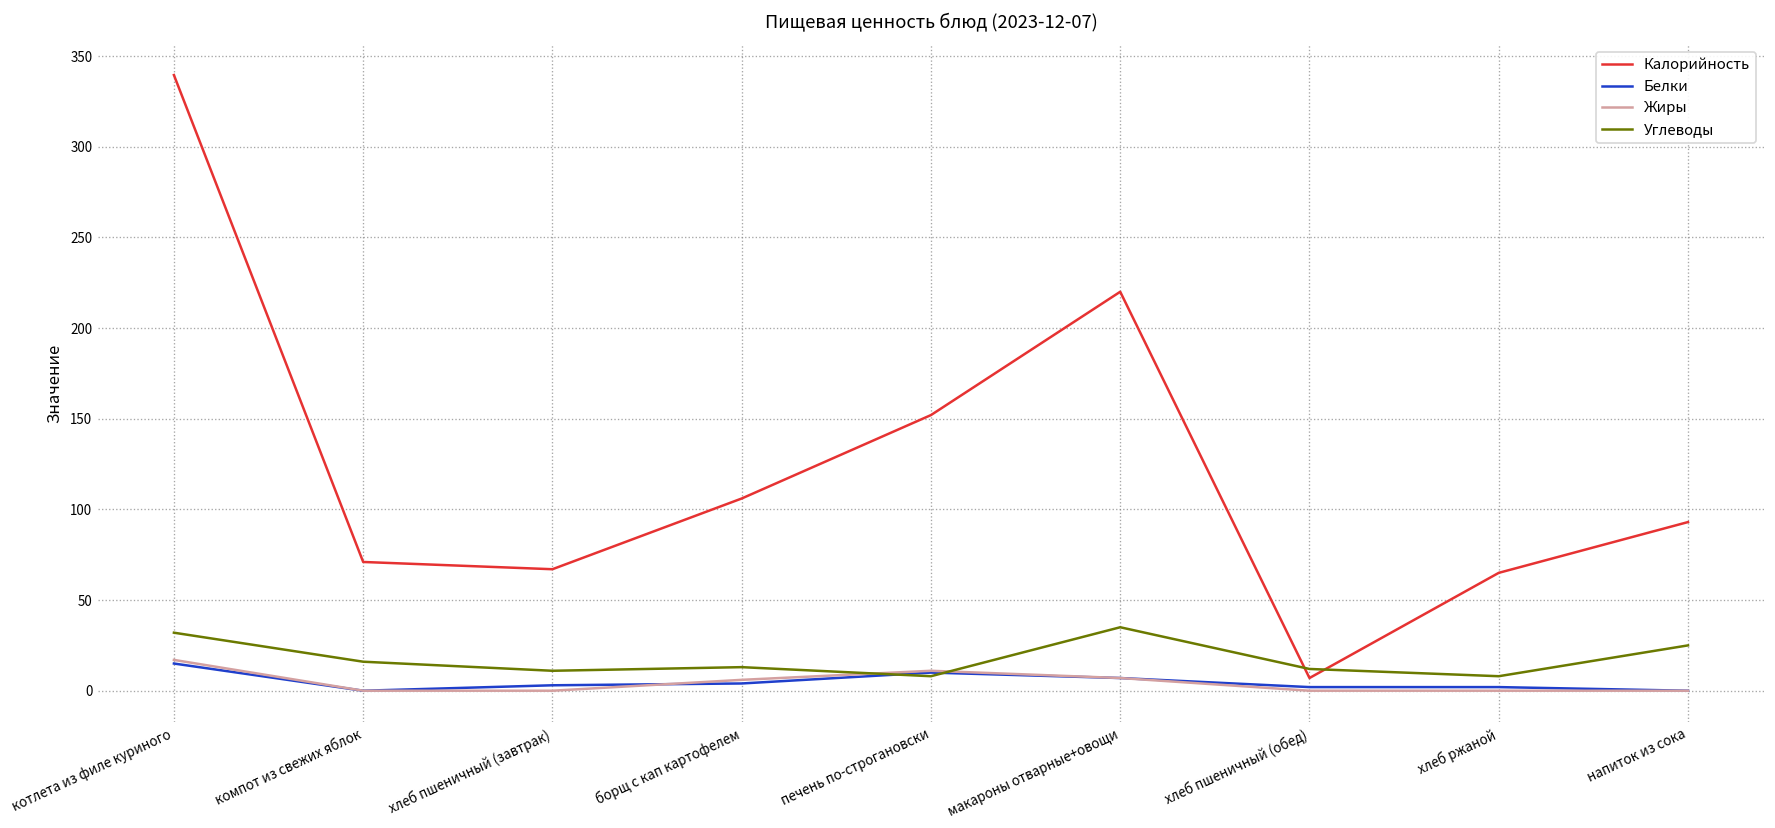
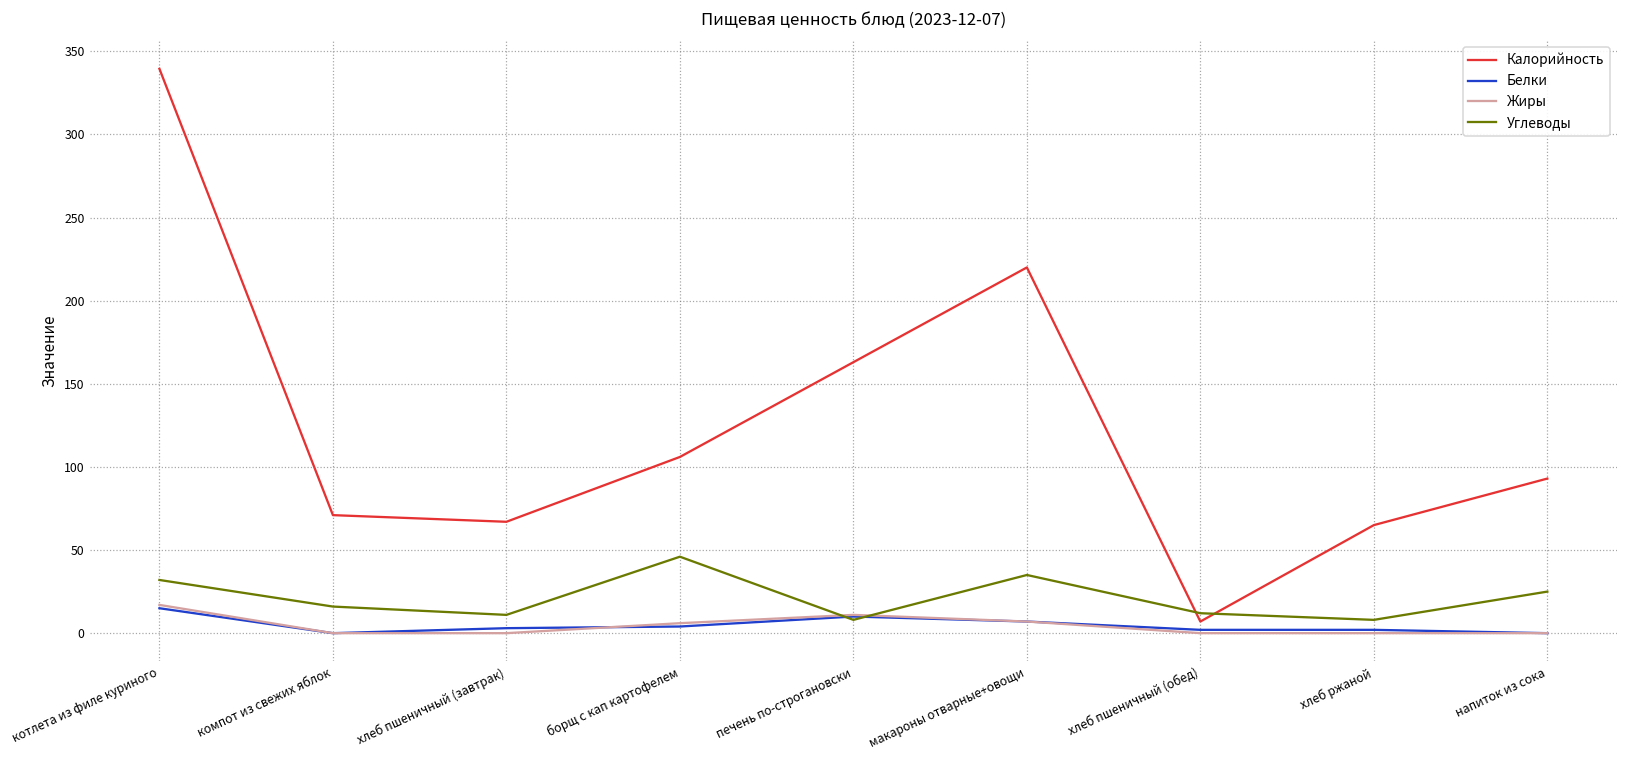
Углеводы, борщ с кап картофелем: 13 -> 46
Калорийность, печень по-строгановски: 152 -> 163
